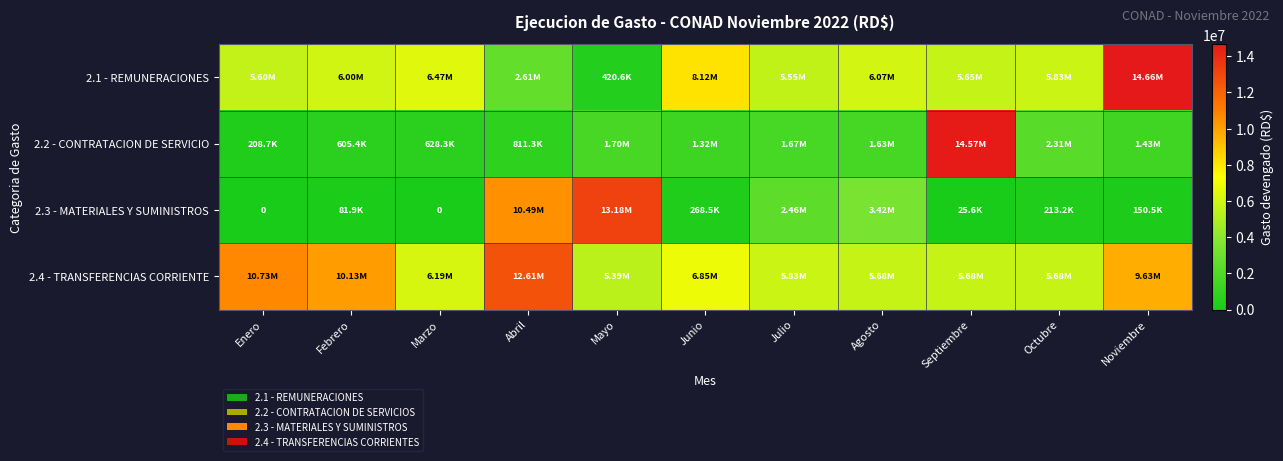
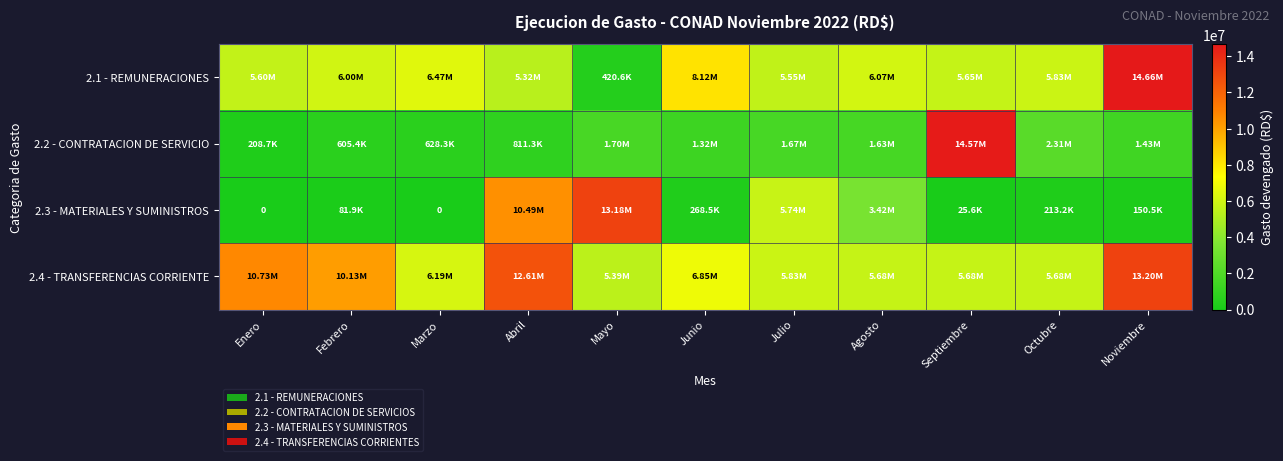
2.1 - REMUNERACIONES, Abril: 2.61M -> 5.32M
2.3 - MATERIALES Y SUMINISTROS, Julio: 2.46M -> 5.74M
2.4 - TRANSFERENCIAS CORRIENTE, Noviembre: 9.63M -> 13.20M
